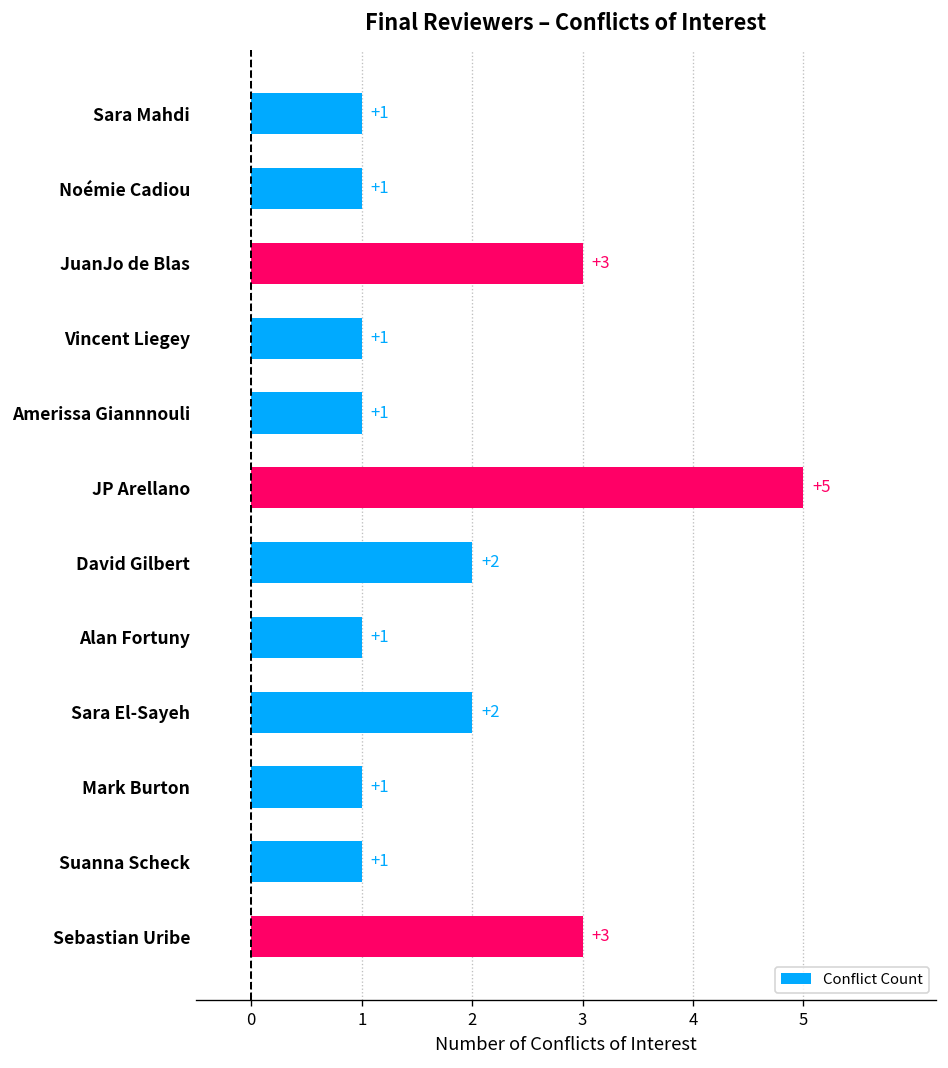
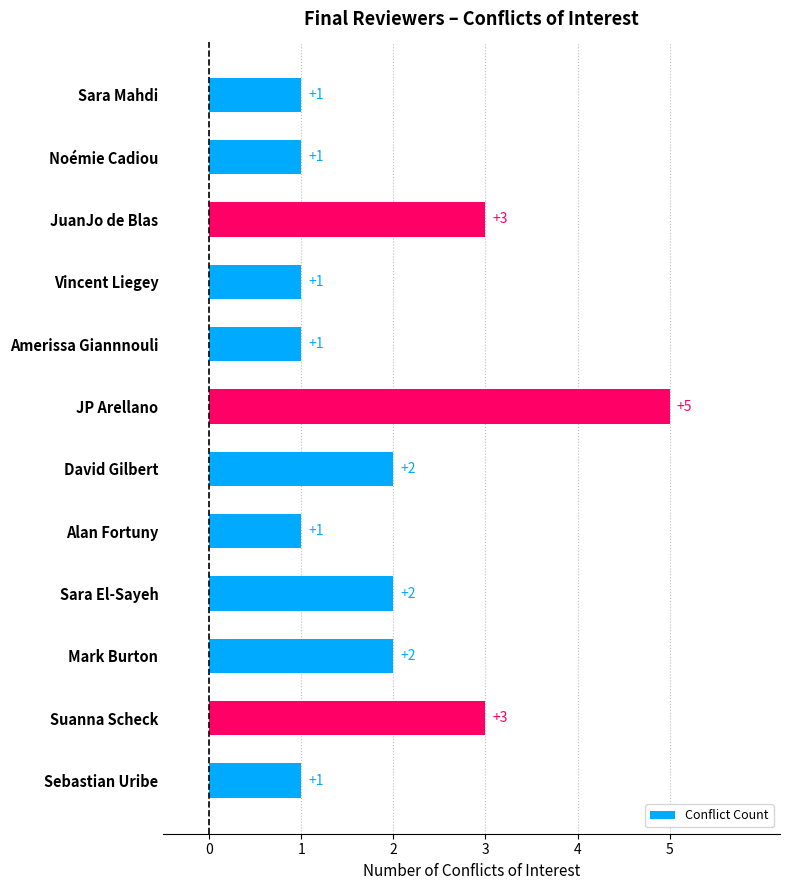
Mark Burton: +1 -> +2
Suanna Scheck: +1 -> +3
Sebastian Uribe: +3 -> +1
